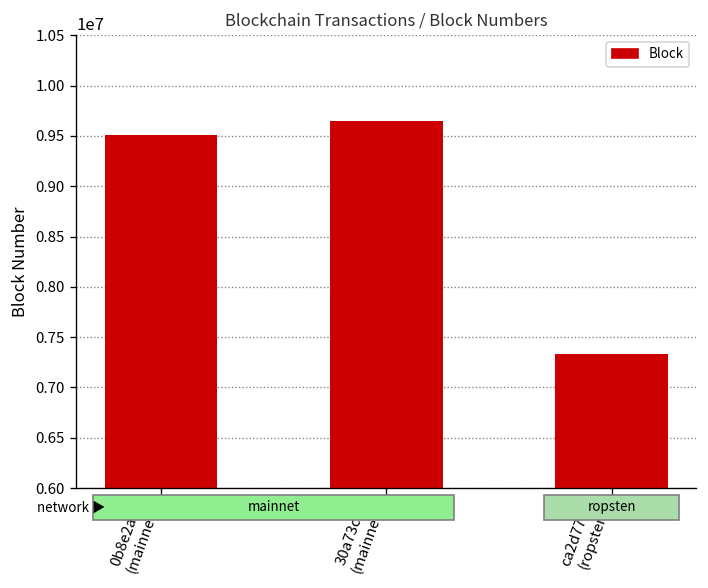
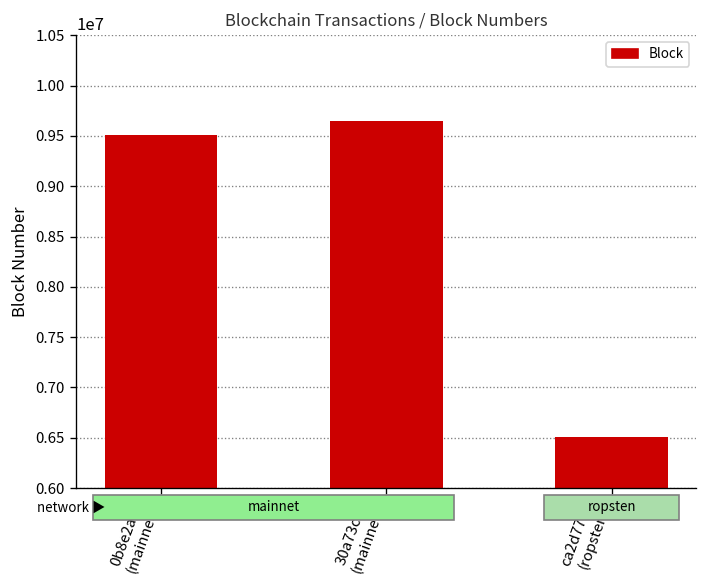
ca2d77bc (ropsten): 7300000 -> 6500000
